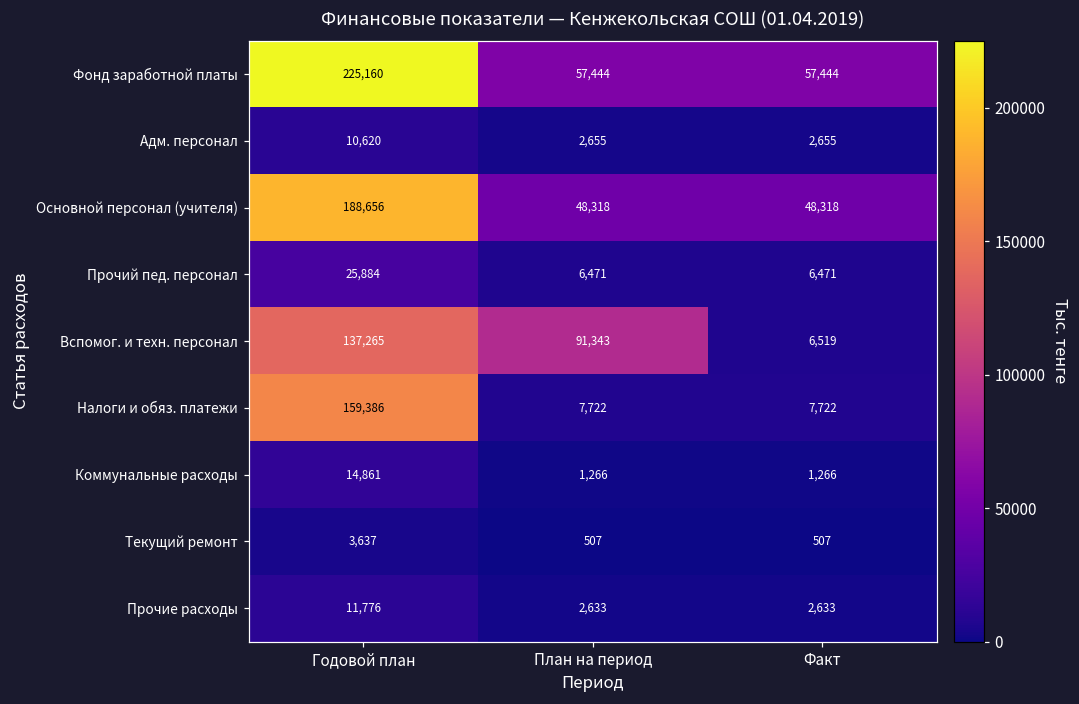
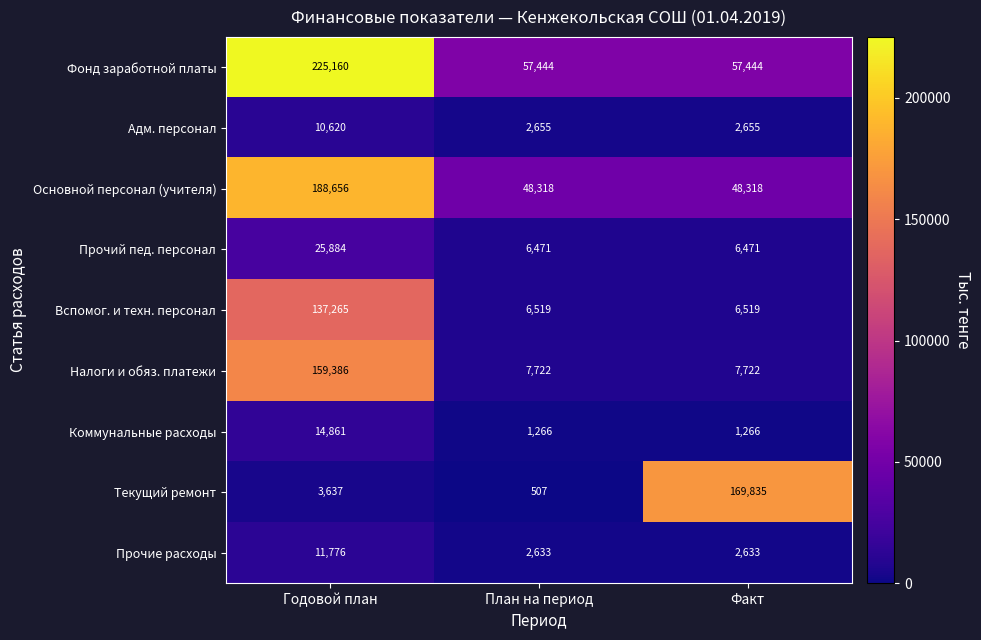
Вспомог. и техн. персонал, План на период: 91,343 -> 6,519
Текущий ремонт, Факт: 507 -> 169,835
